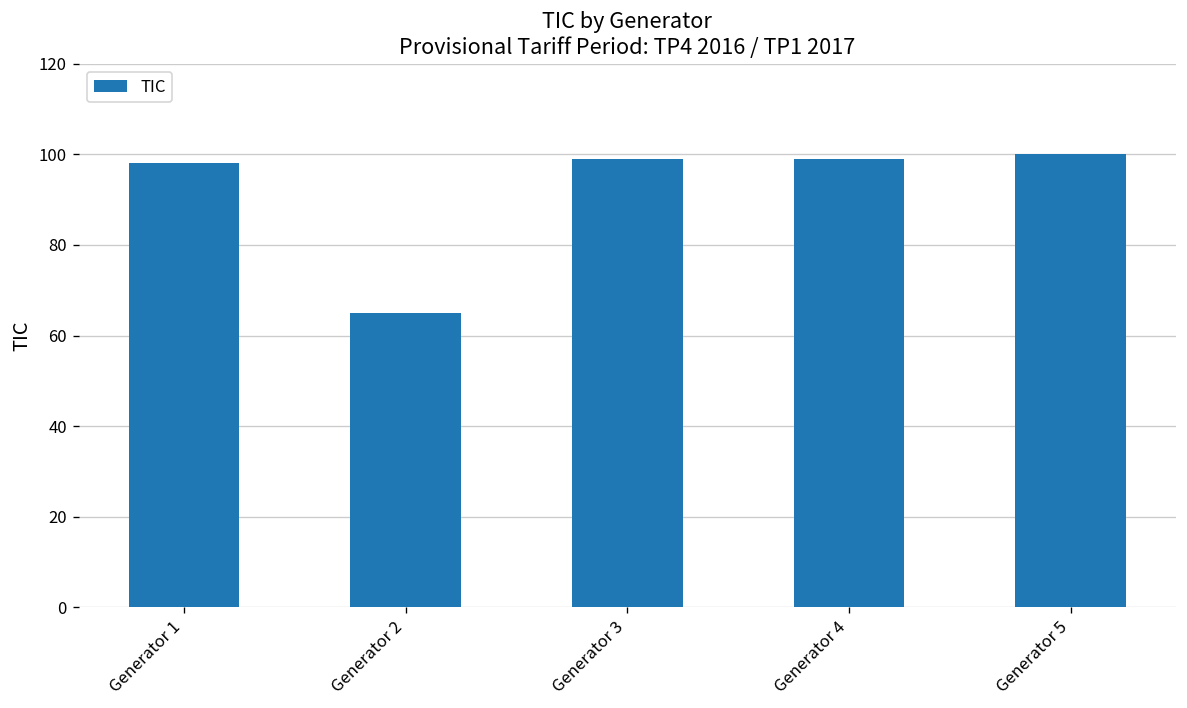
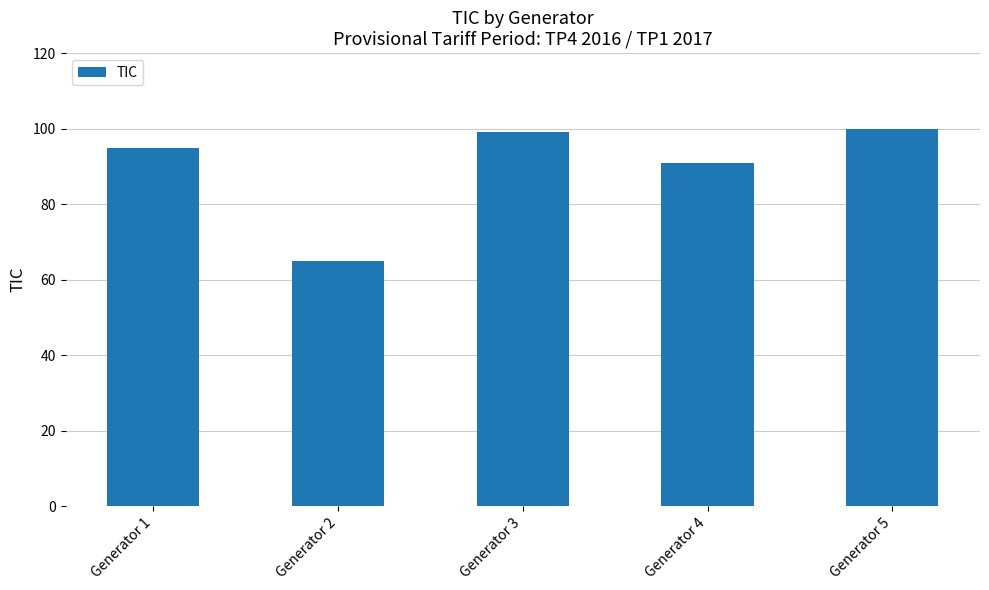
Generator 1: 98 -> 95
Generator 4: 99 -> 91
